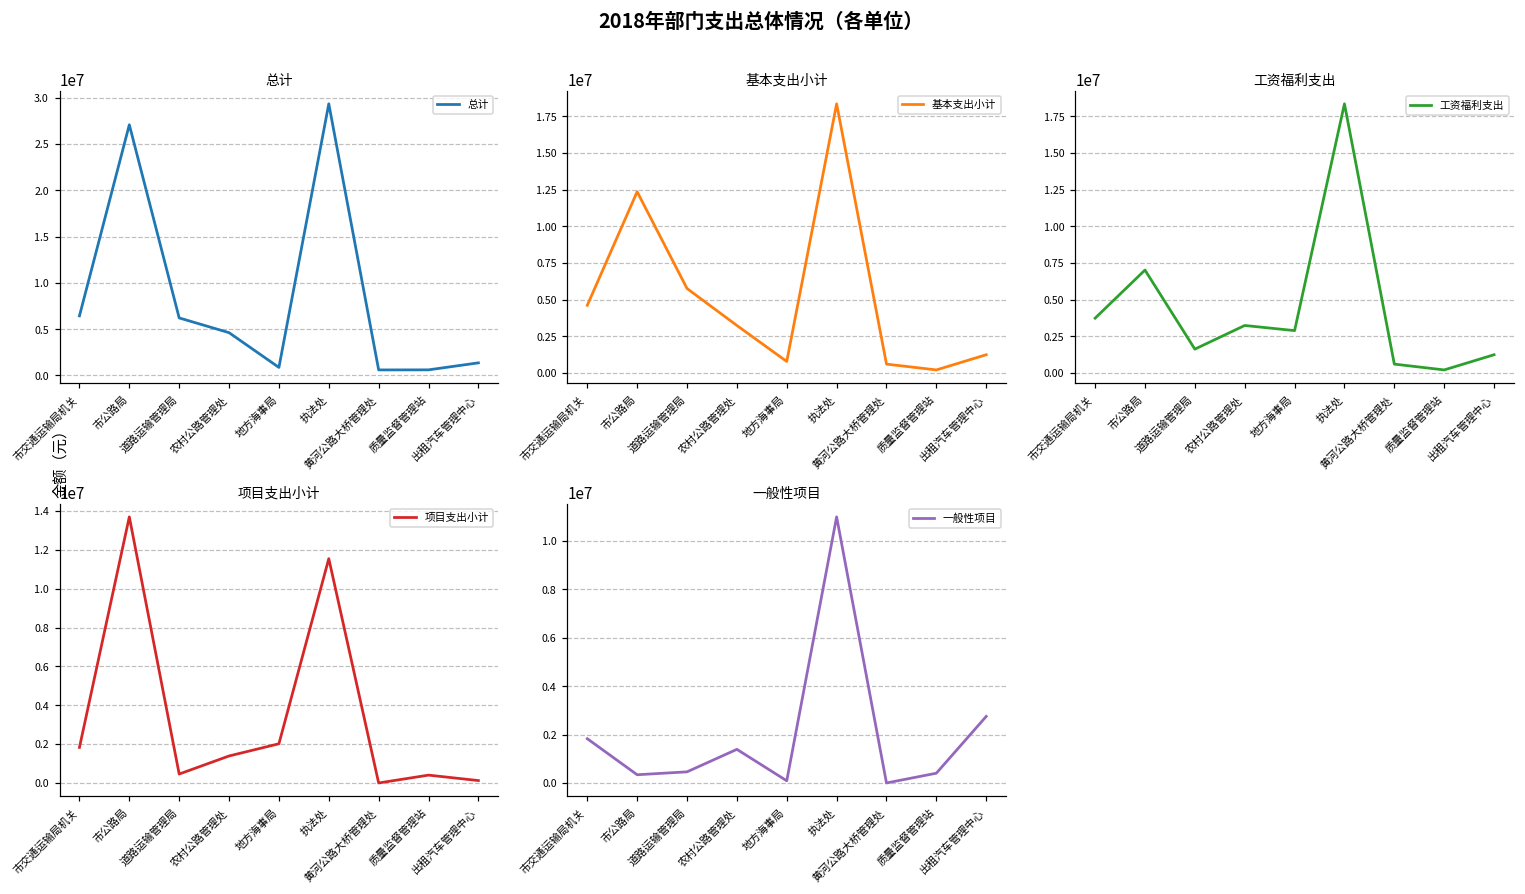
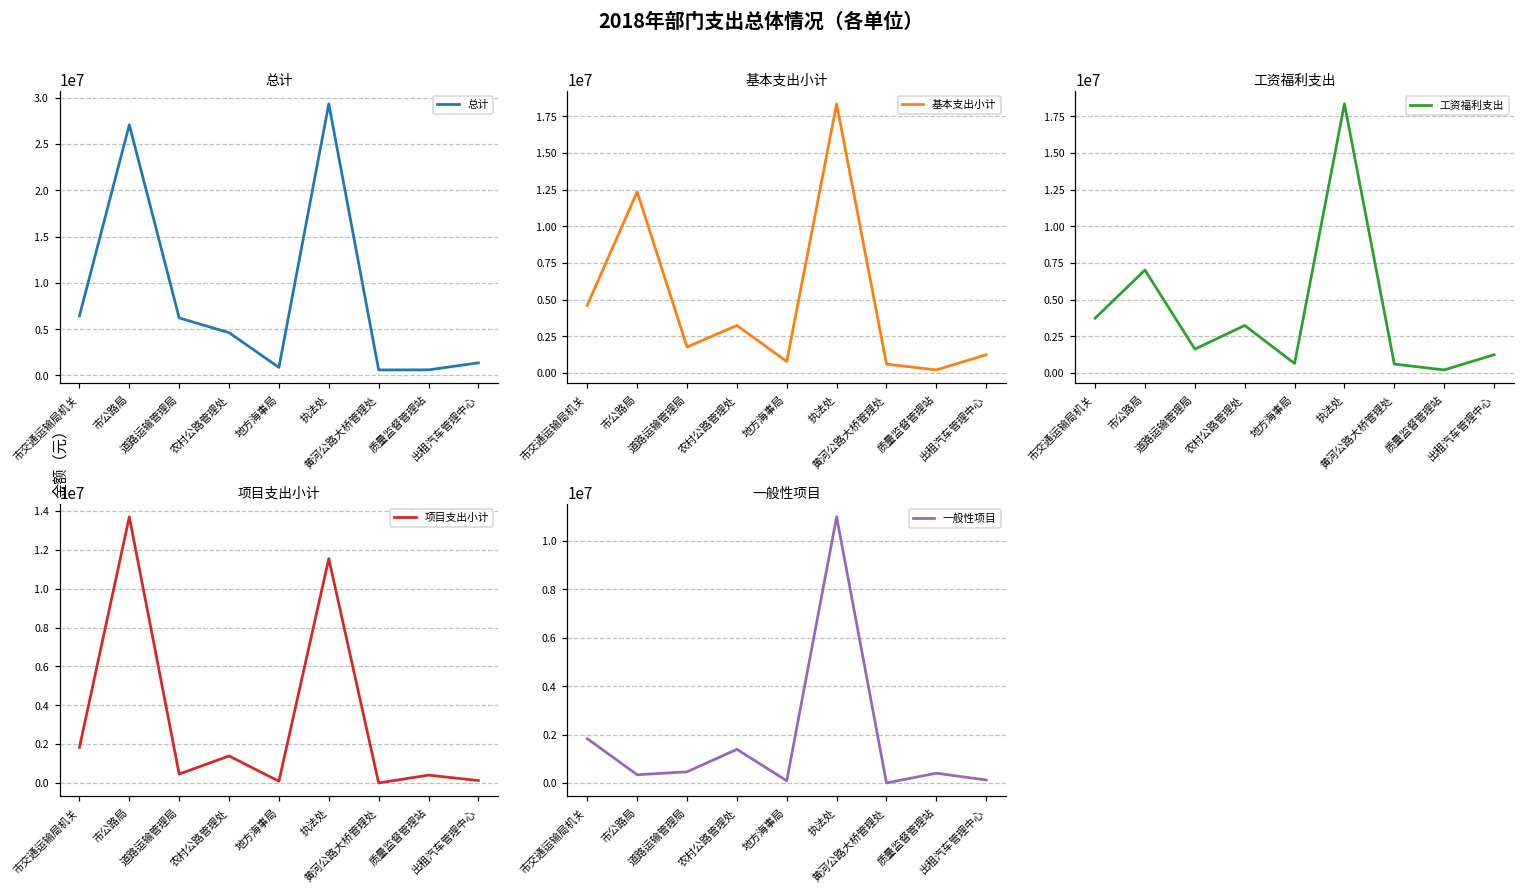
基本支出小计, 道路运输管理局: 5800000 -> 1800000
工资福利支出, 地方海事局: 2900000 -> 600000
项目支出小计, 地方海事局: 2000000 -> 100000
一般性项目, 出租汽车管理中心: 2800000 -> 100000
